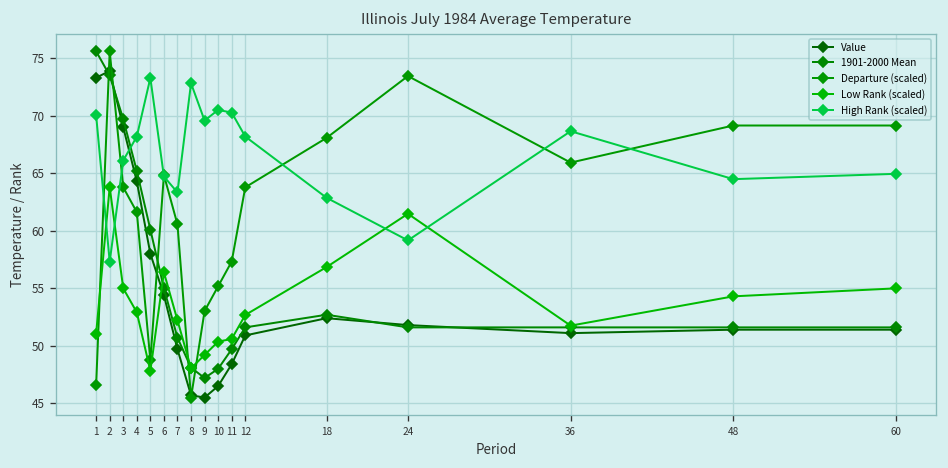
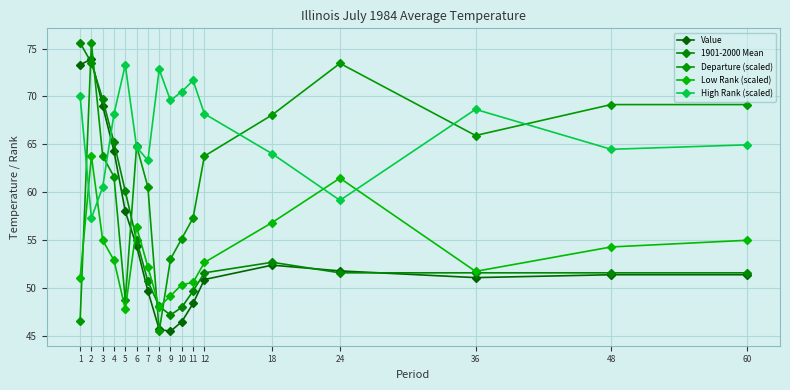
High Rank (scaled), 3: 66 -> 61
High Rank (scaled), 11: 70 -> 72
High Rank (scaled), 18: 63 -> 64
